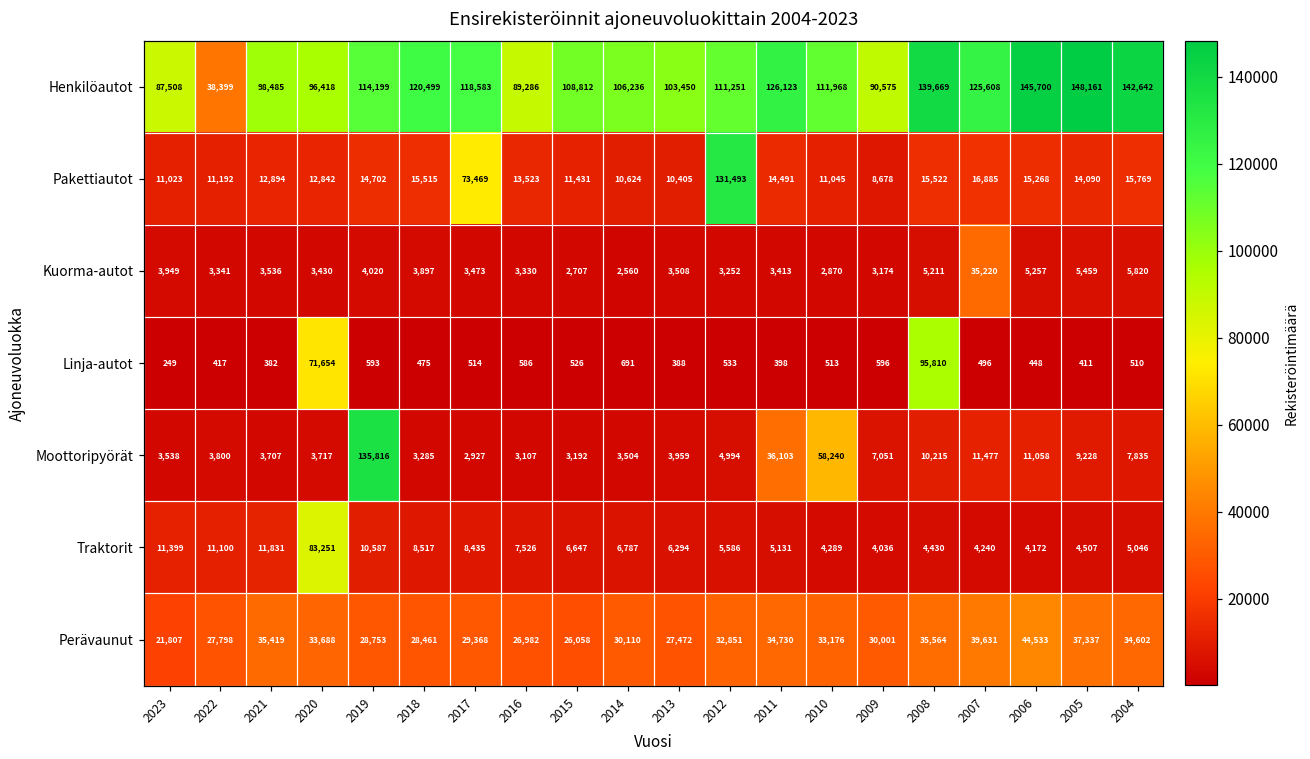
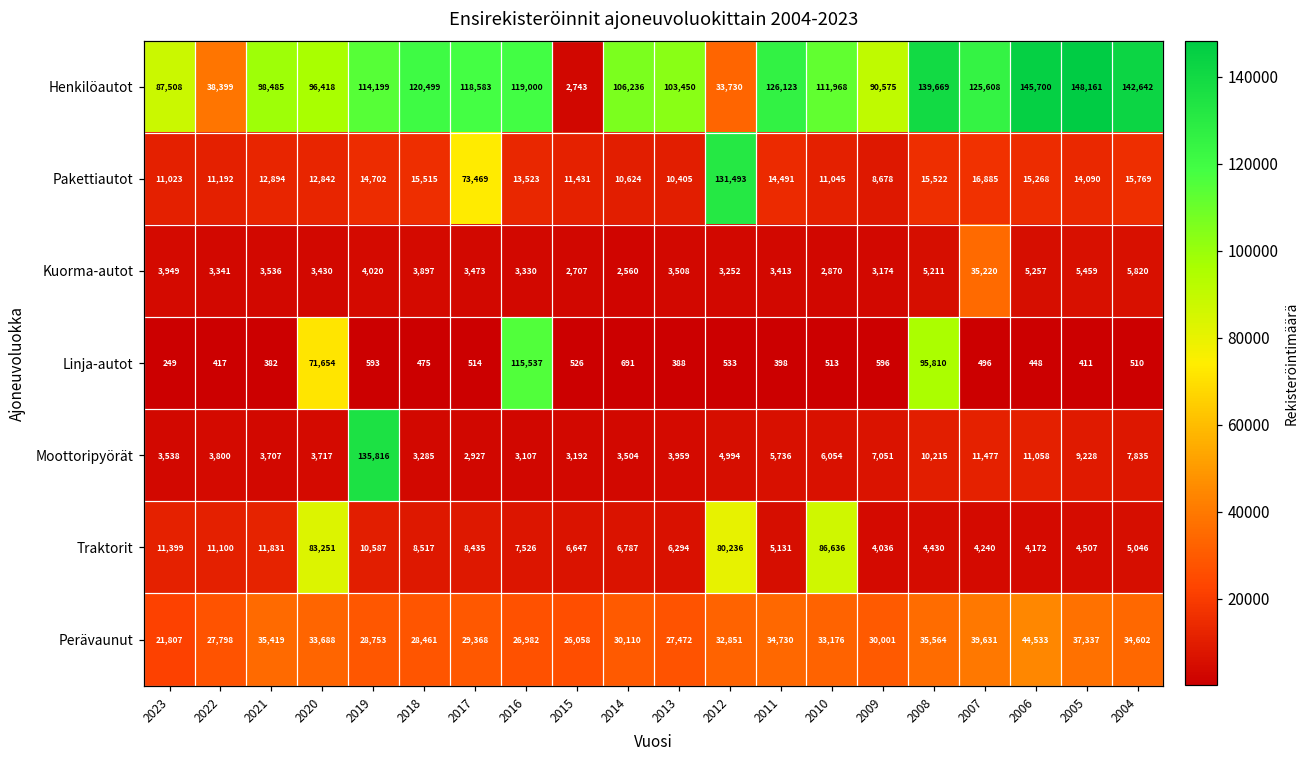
Henkilöautot, 2016: 89,286 -> 119,000
Henkilöautot, 2015: 108,812 -> 2,743
Henkilöautot, 2012: 111,251 -> 33,730
Linja-autot, 2016: 586 -> 115,537
Moottoripyörät, 2011: 36,103 -> 5,736
Moottoripyörät, 2010: 58,240 -> 6,054
Traktorit, 2012: 5,586 -> 80,236
Traktorit, 2010: 4,289 -> 86,636
